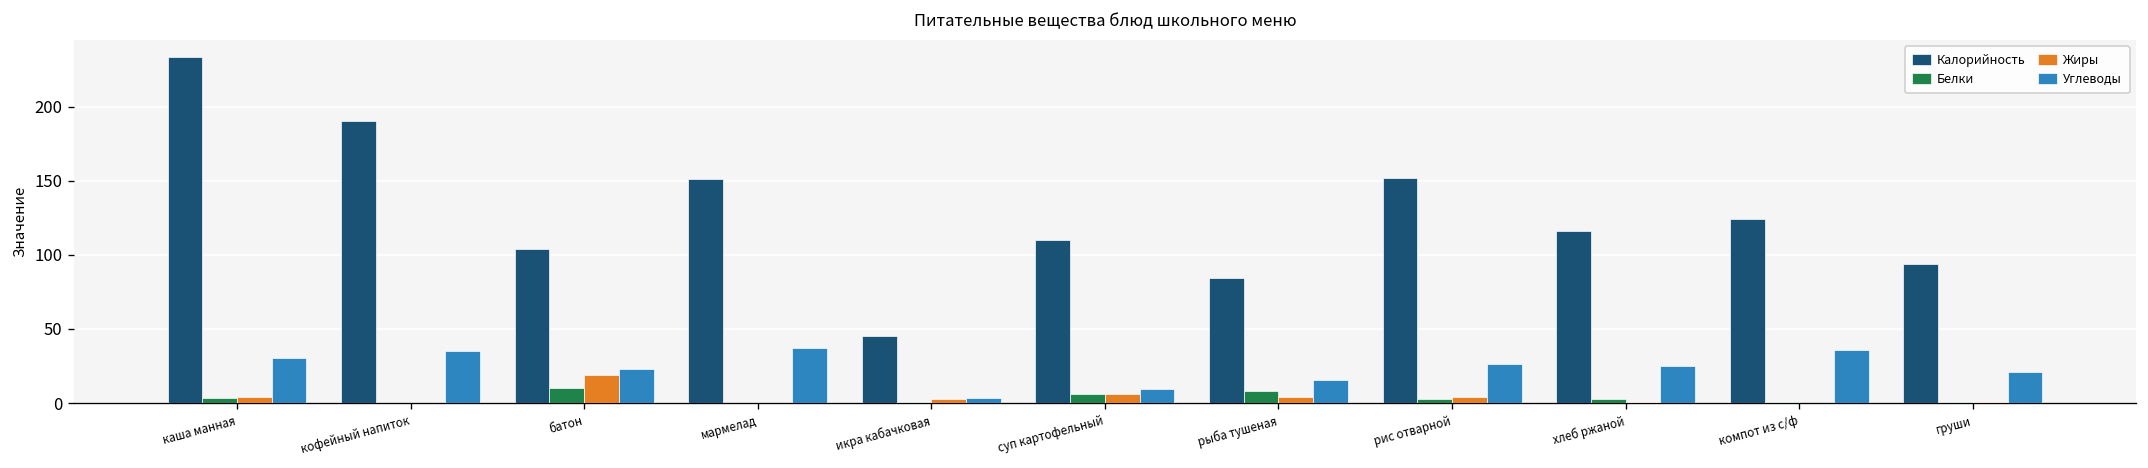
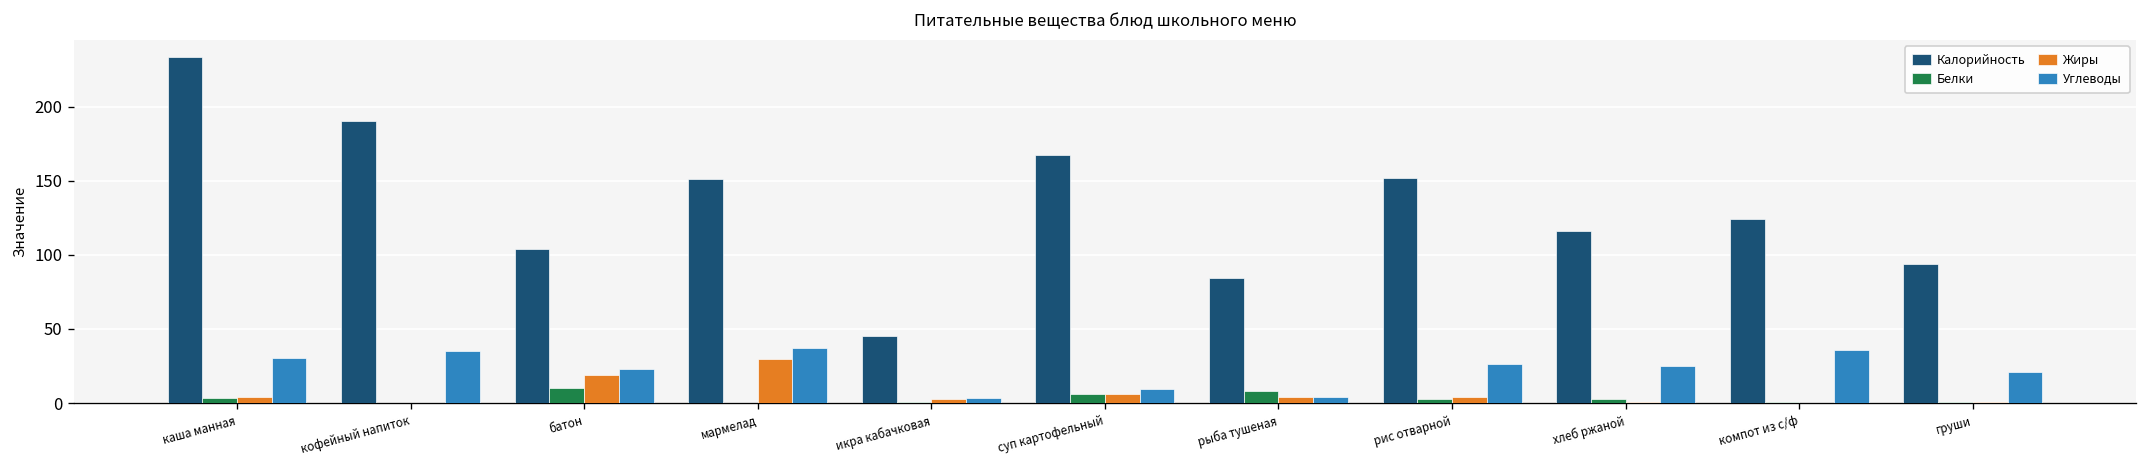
Жиры, мармелад: 0 -> 29
Калорийность, суп картофельный: 110 -> 167
Углеводы, рыба тушеная: 16 -> 4
